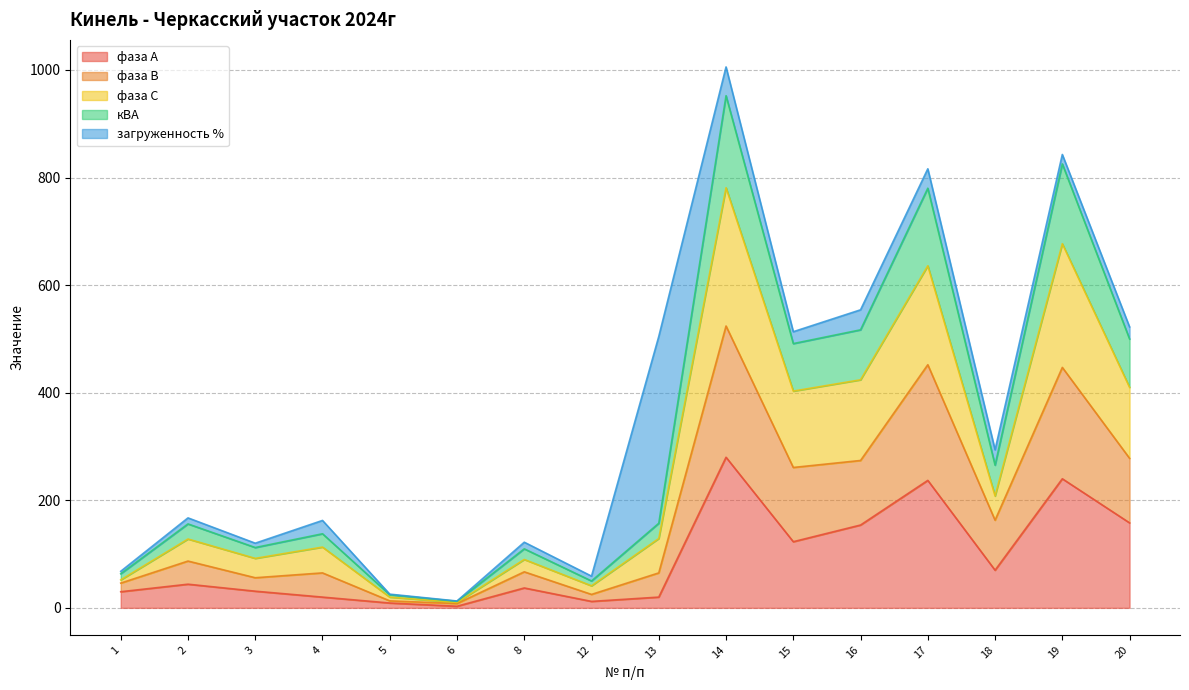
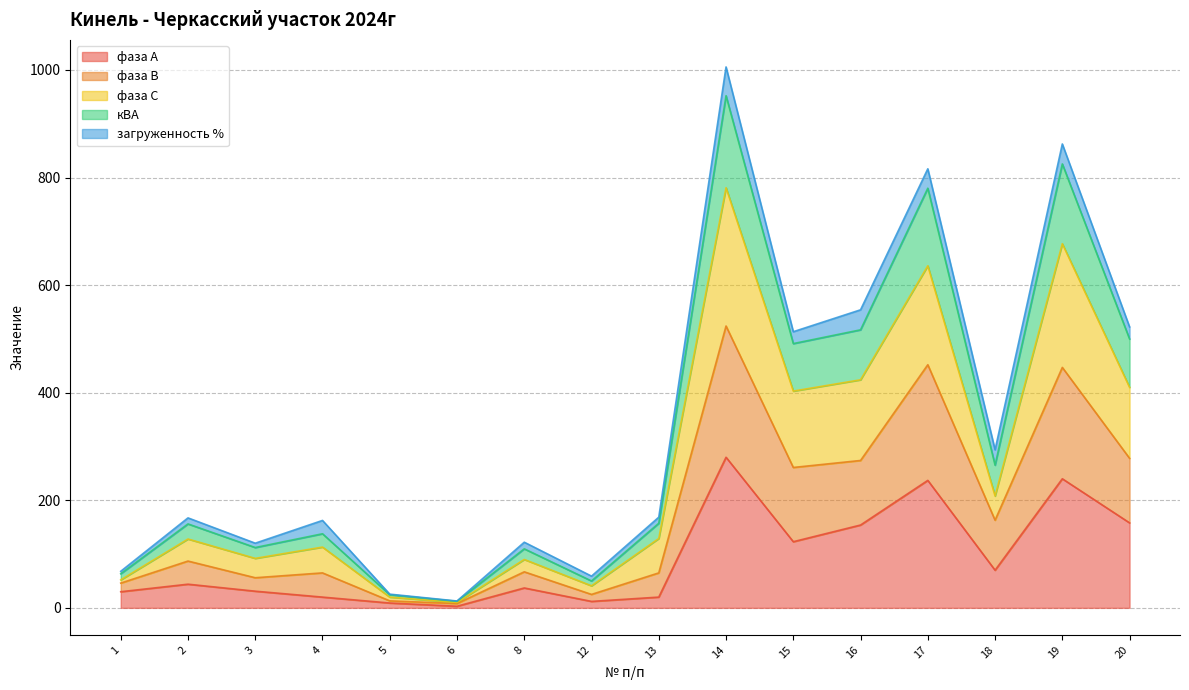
загруженность %, 13: 350 -> 10
загруженность %, 19: 20 -> 40
